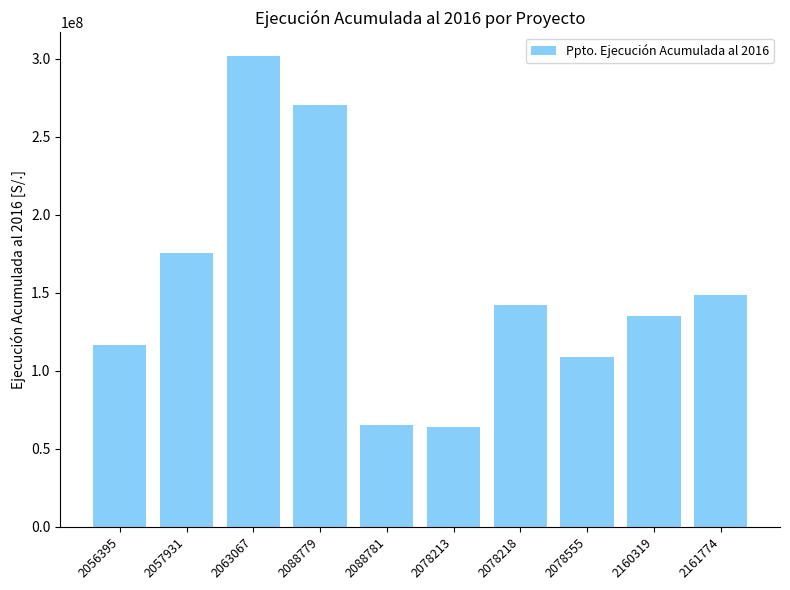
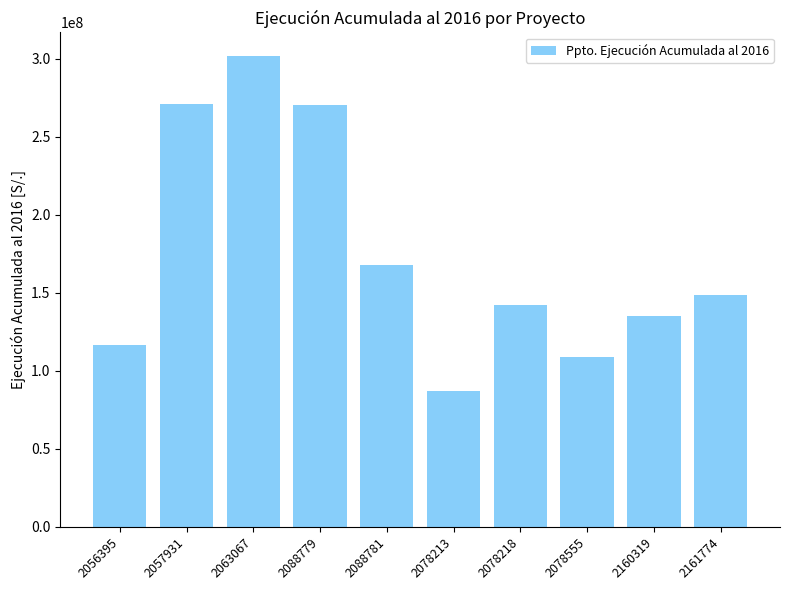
2057931: 175000000 -> 271000000
2088781: 65000000 -> 168000000
2078213: 64000000 -> 87000000
